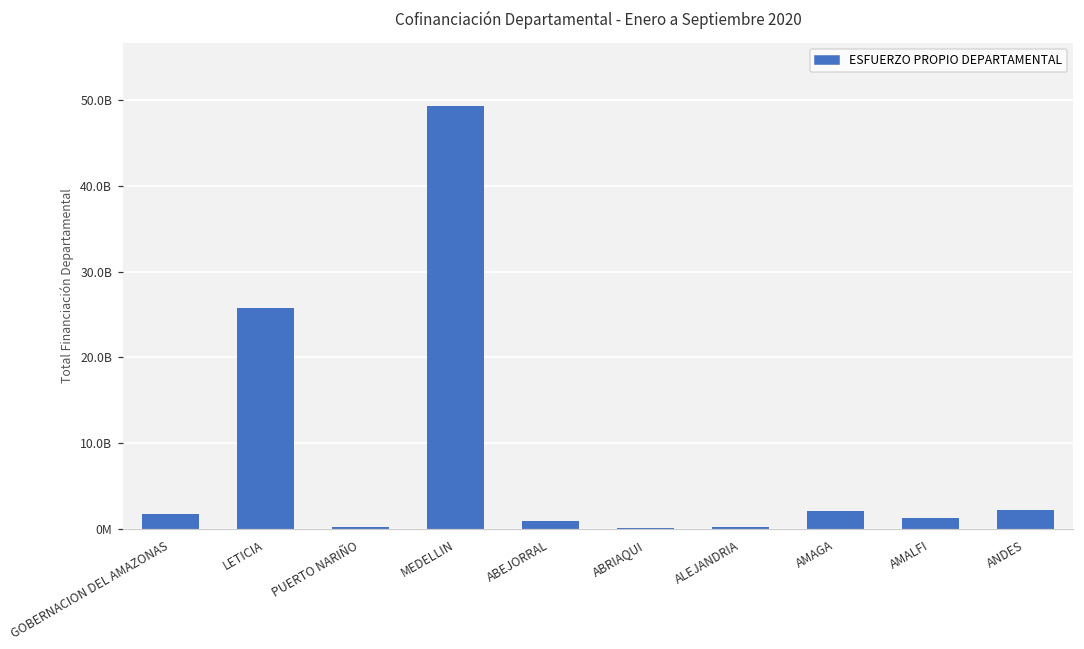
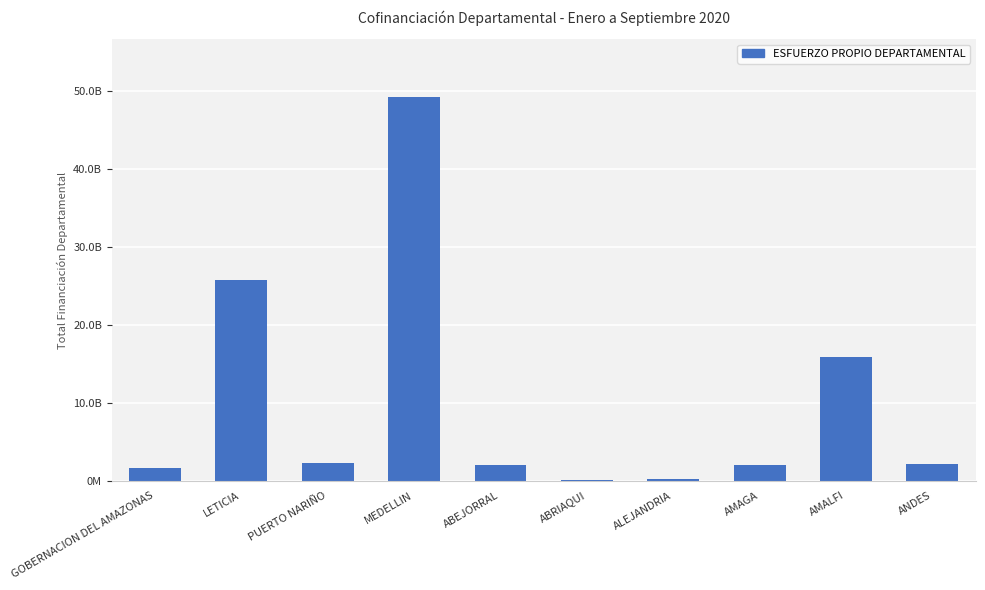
PUERTO NARIÑO: 0 -> 2000000000
ABEJORRAL: 1000000000 -> 2000000000
AMALFI: 1000000000 -> 16000000000
